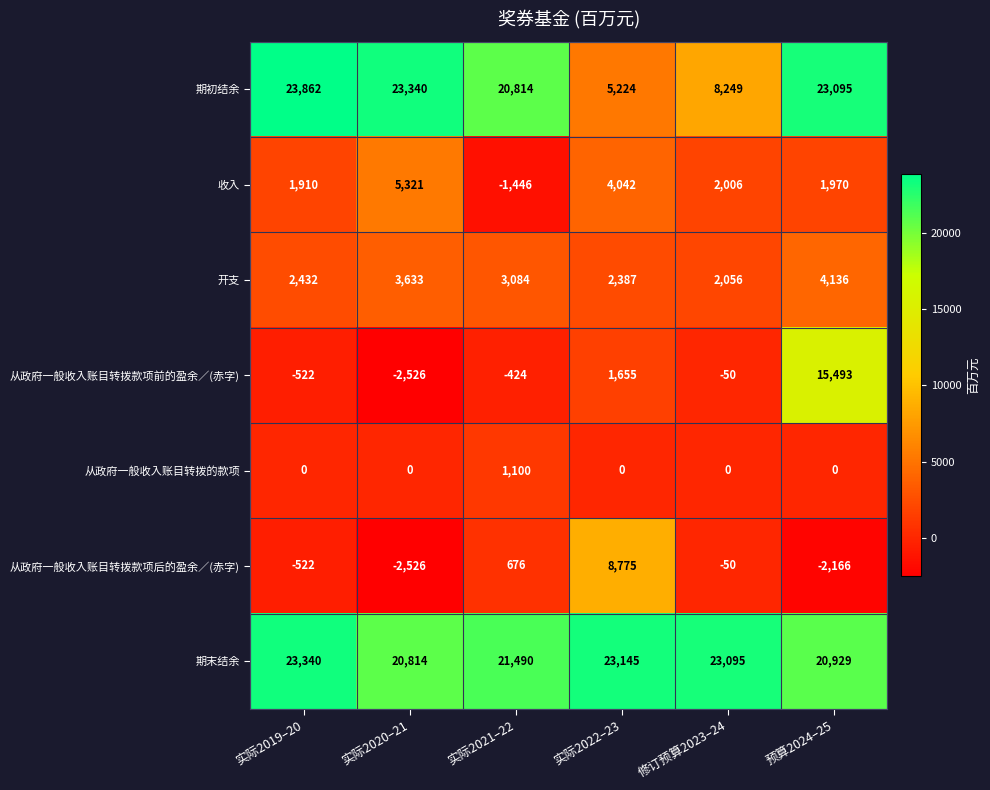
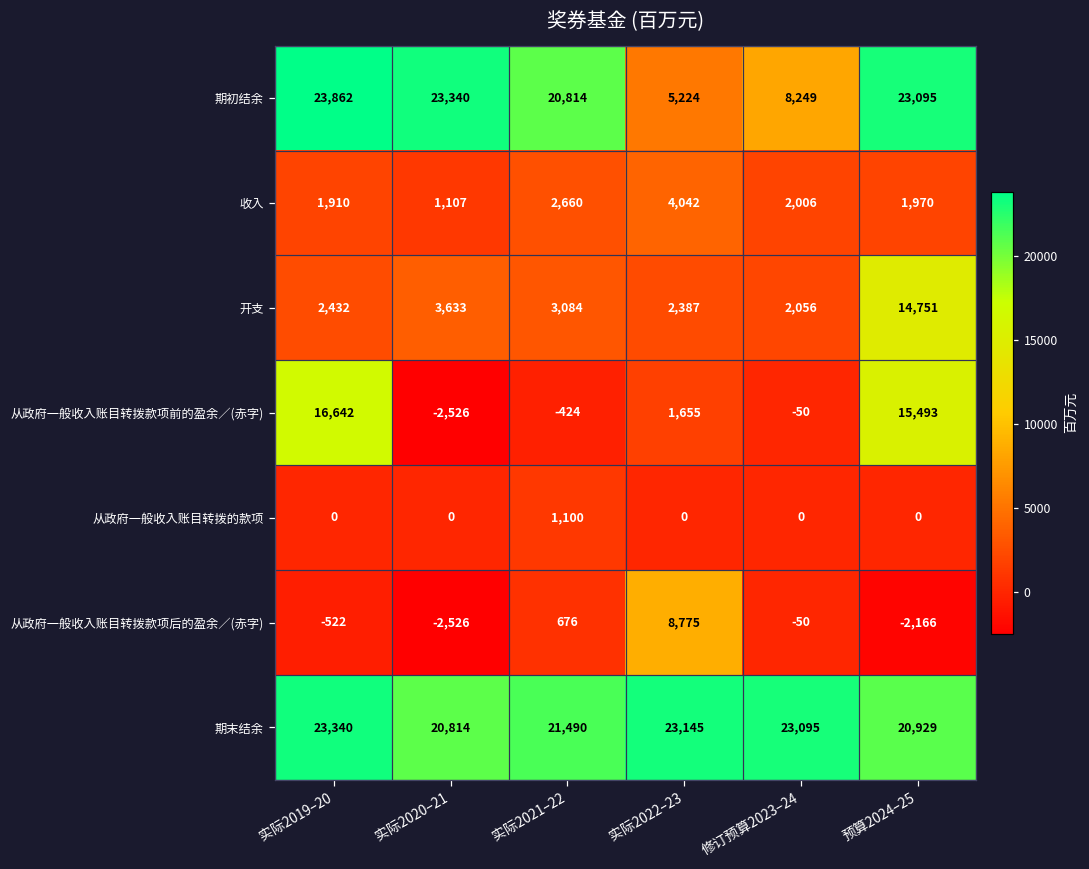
收入, 实际2020–21: 5,321 -> 1,107
收入, 实际2021–22: -1,446 -> 2,660
开支, 预算2024–25: 4,136 -> 14,751
从政府一般收入账目转拨款项前的盈余／(赤字), 实际2019–20: -522 -> 16,642
